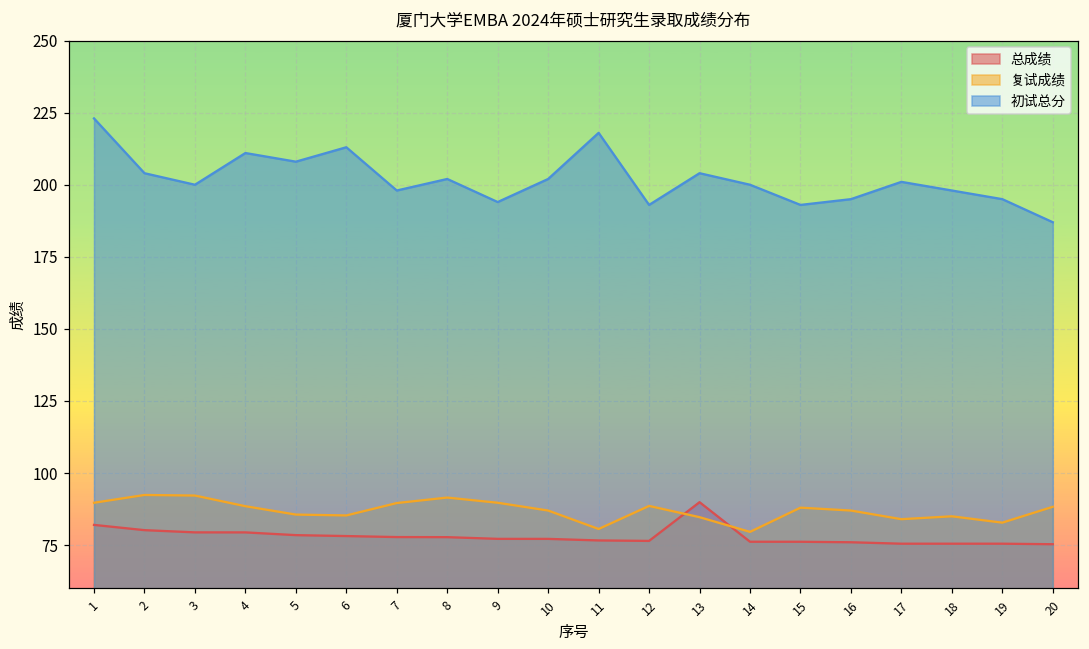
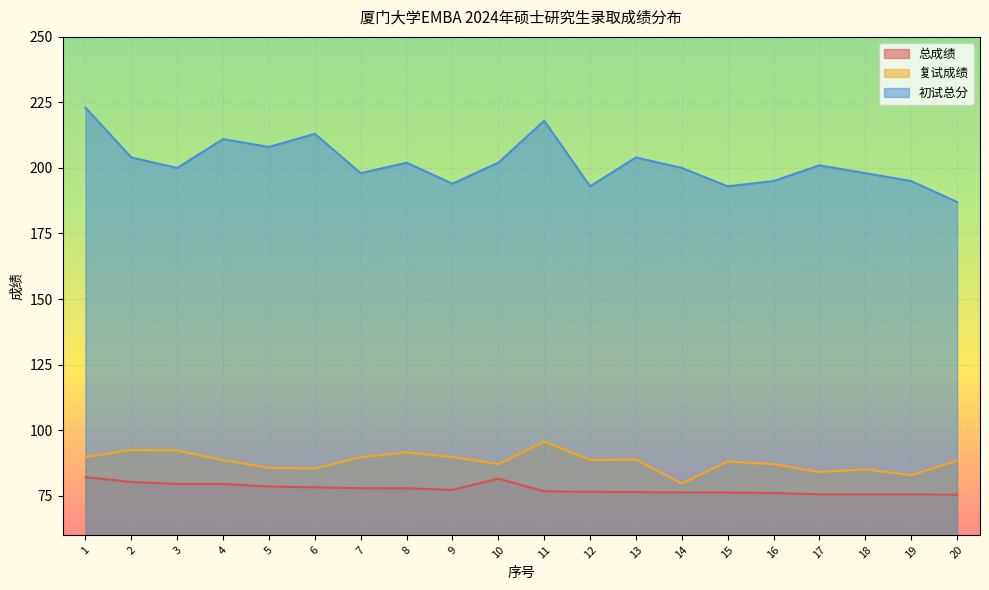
总成绩, 10: 77 -> 81
复试成绩, 11: 81 -> 96
总成绩, 13: 90 -> 76
复试成绩, 13: 85 -> 89
